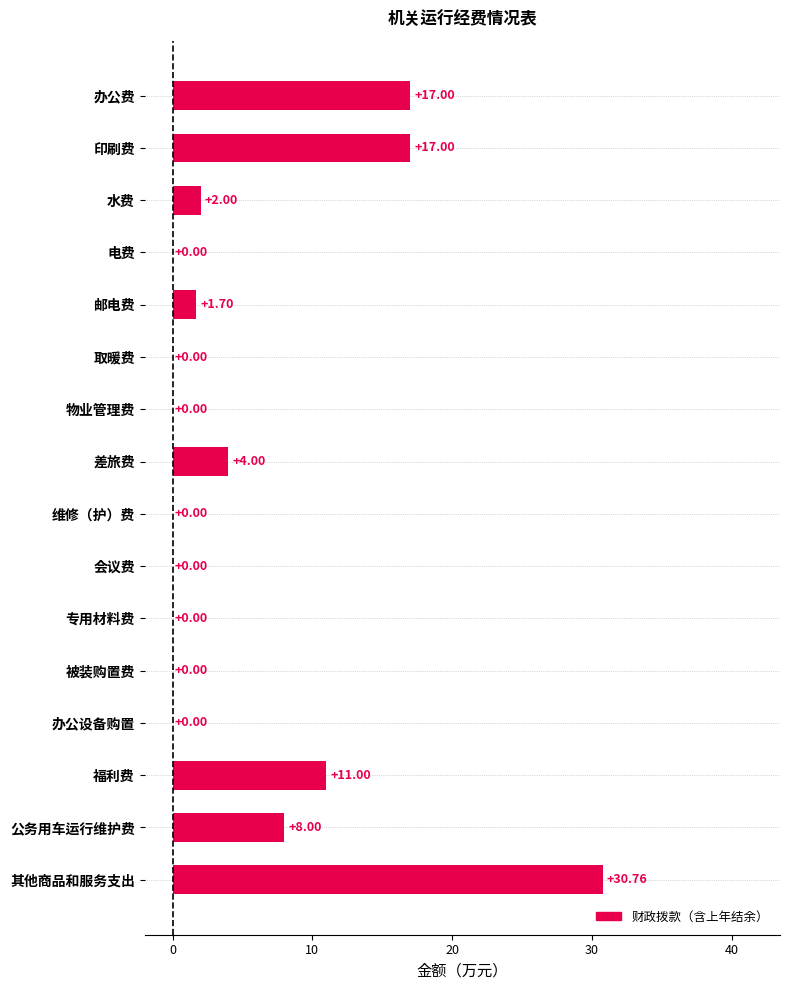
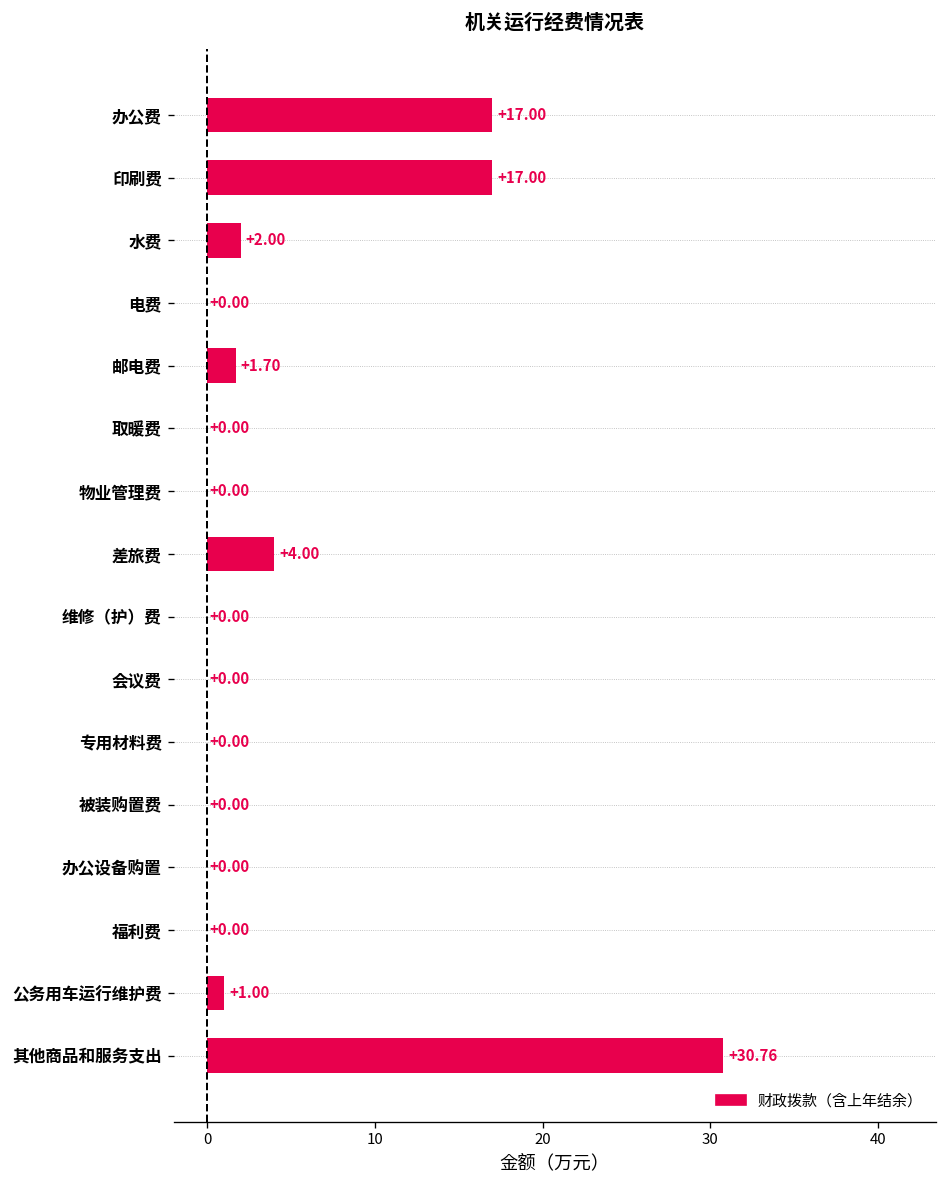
福利费: +11.00 -> +0.00
公务用车运行维护费: +8.00 -> +1.00
